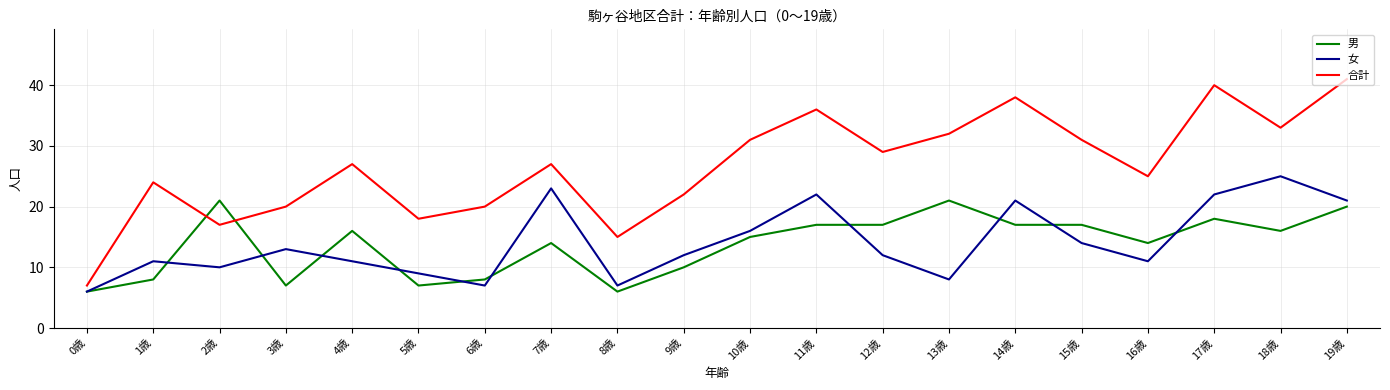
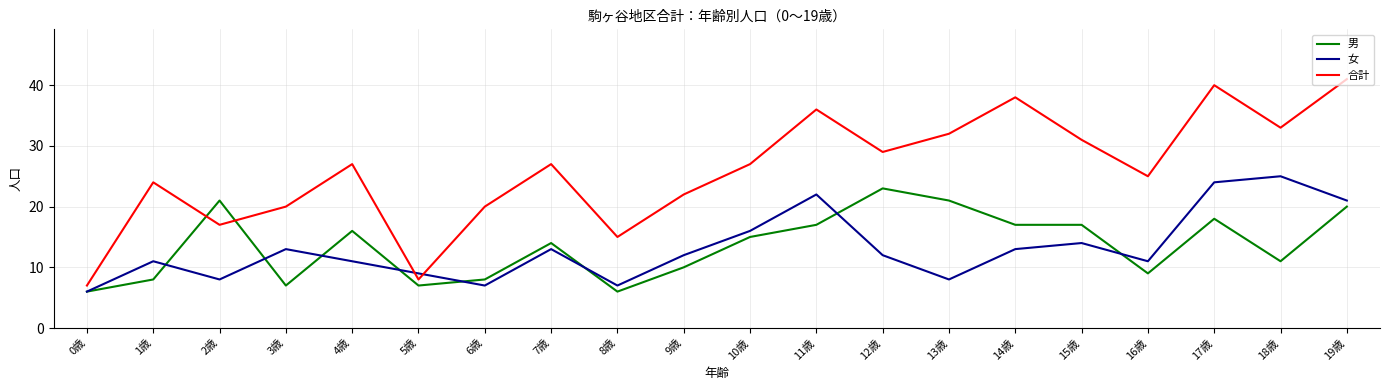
女, 2歳: 10 -> 8
合計, 5歳: 18 -> 8
女, 7歳: 23 -> 13
合計, 10歳: 31 -> 27
男, 12歳: 17 -> 23
女, 14歳: 21 -> 13
男, 16歳: 14 -> 9
女, 17歳: 22 -> 24
男, 18歳: 16 -> 11
